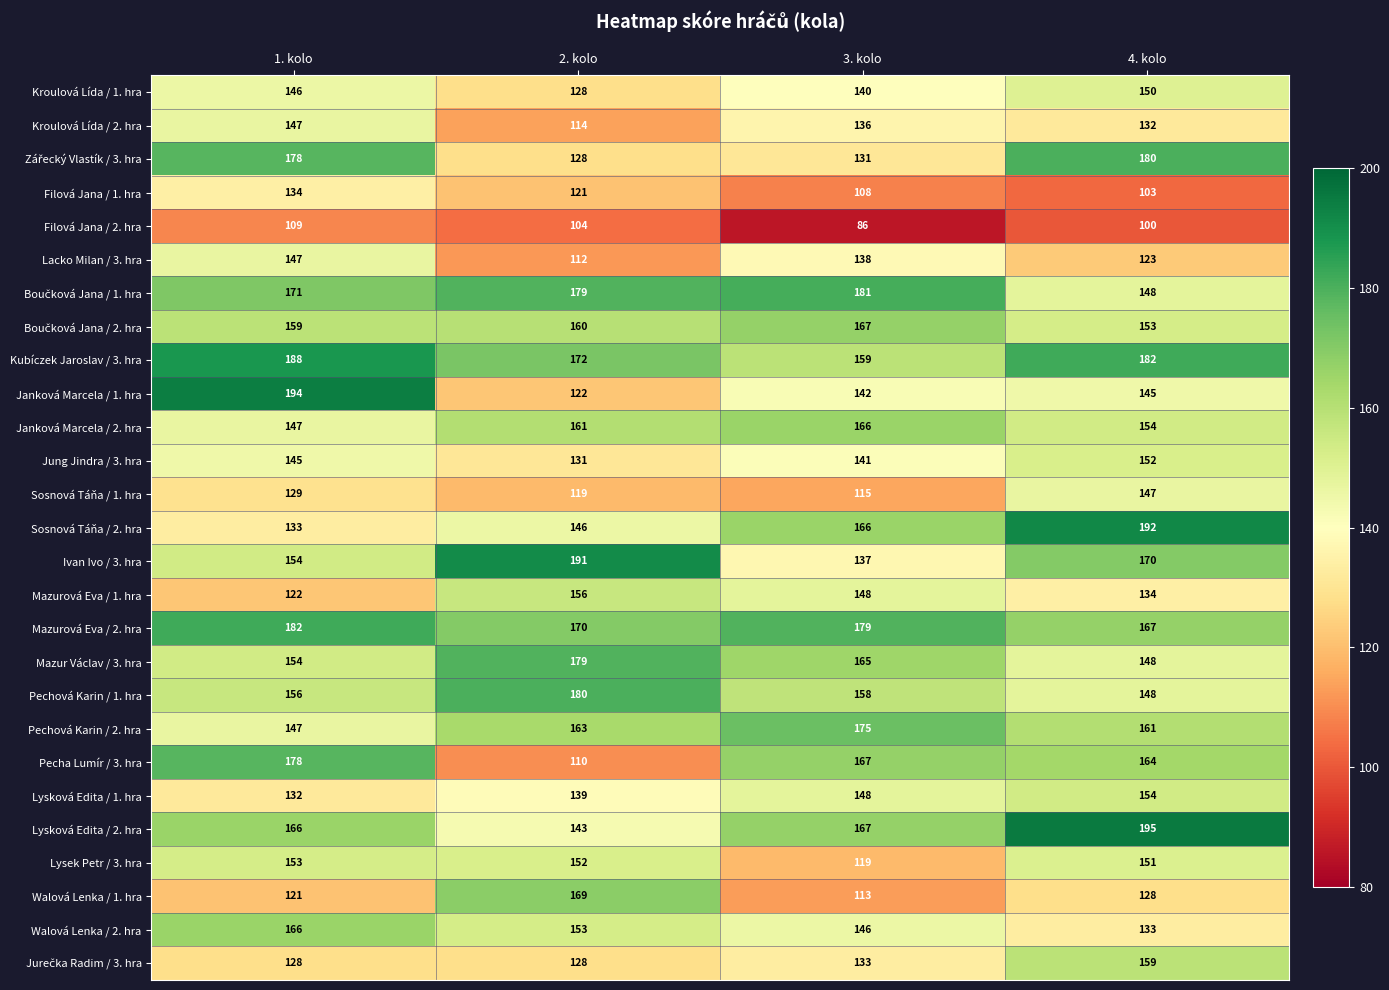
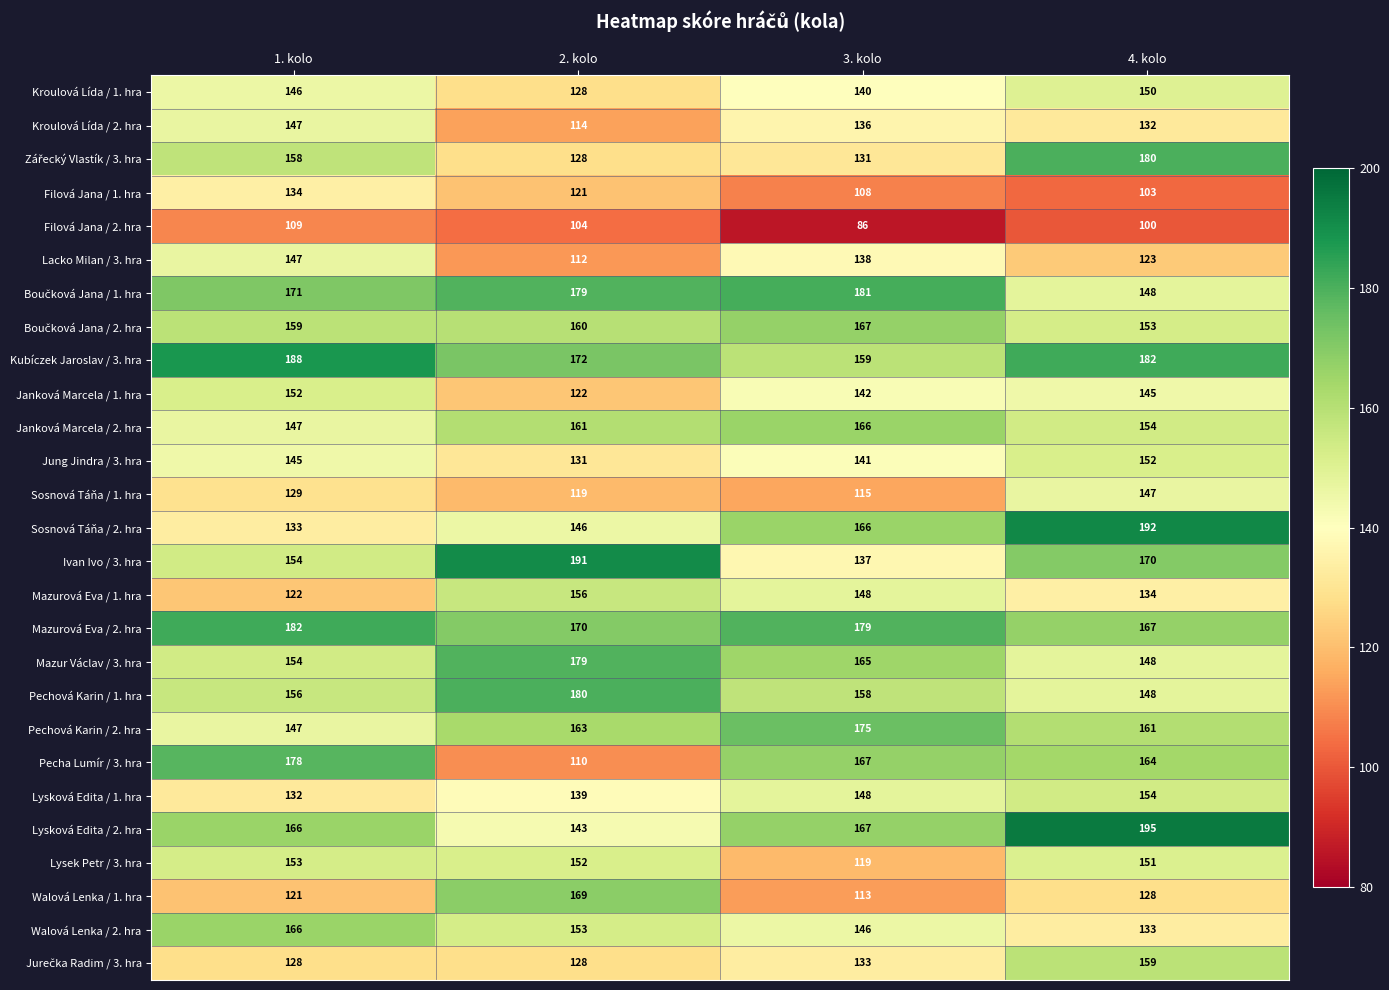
Zářecký Vlastík / 3. hra, 1. kolo: 178 -> 158
Janková Marcela / 1. hra, 1. kolo: 194 -> 152
